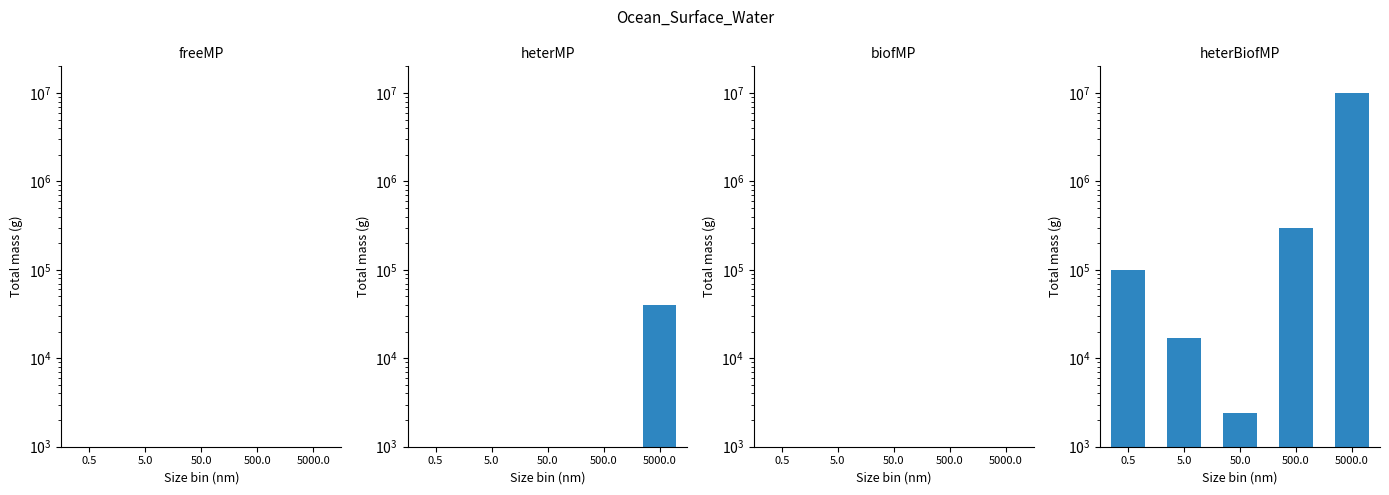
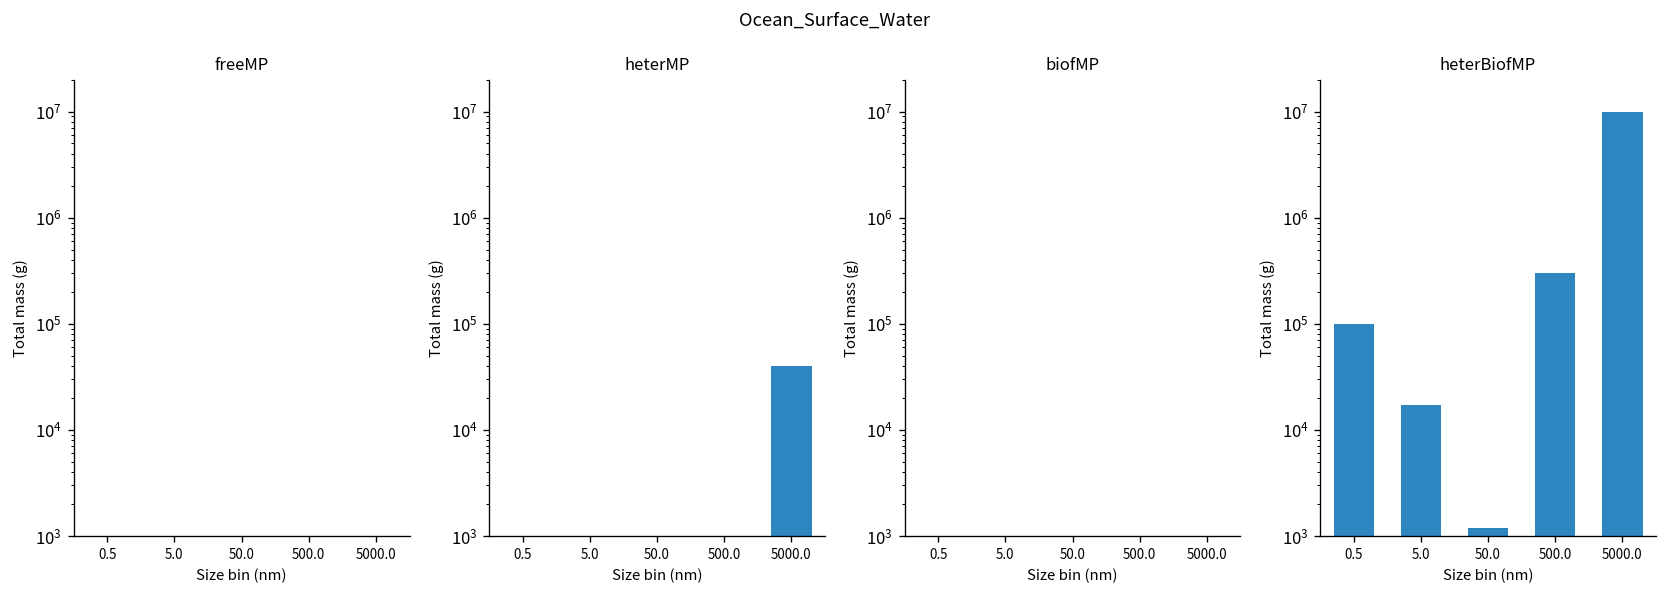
heterBiofMP, 50.0: 2400 -> 1200
